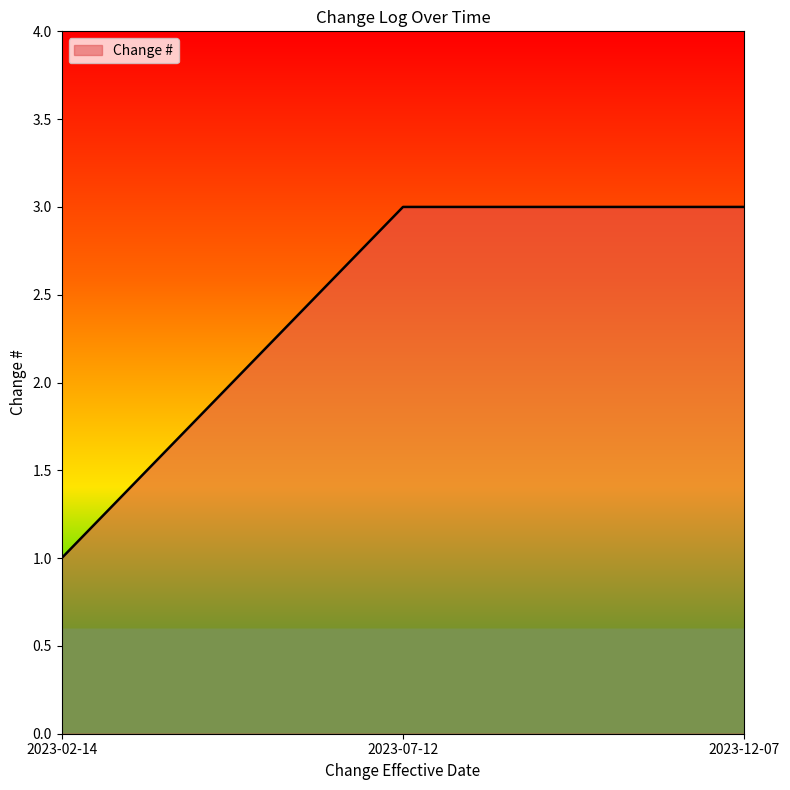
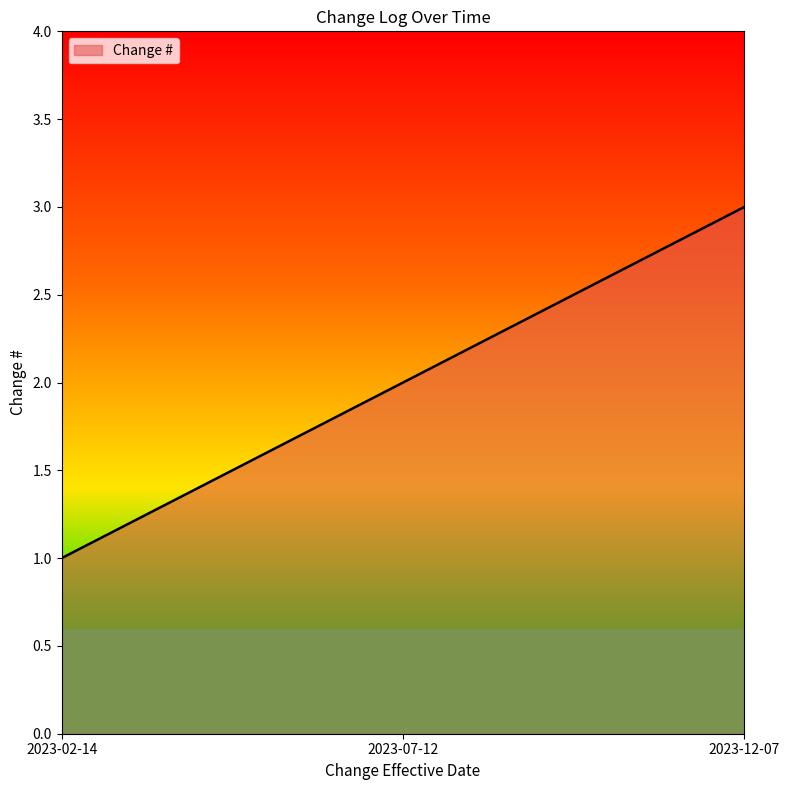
2023-07-12: 3 -> 2
